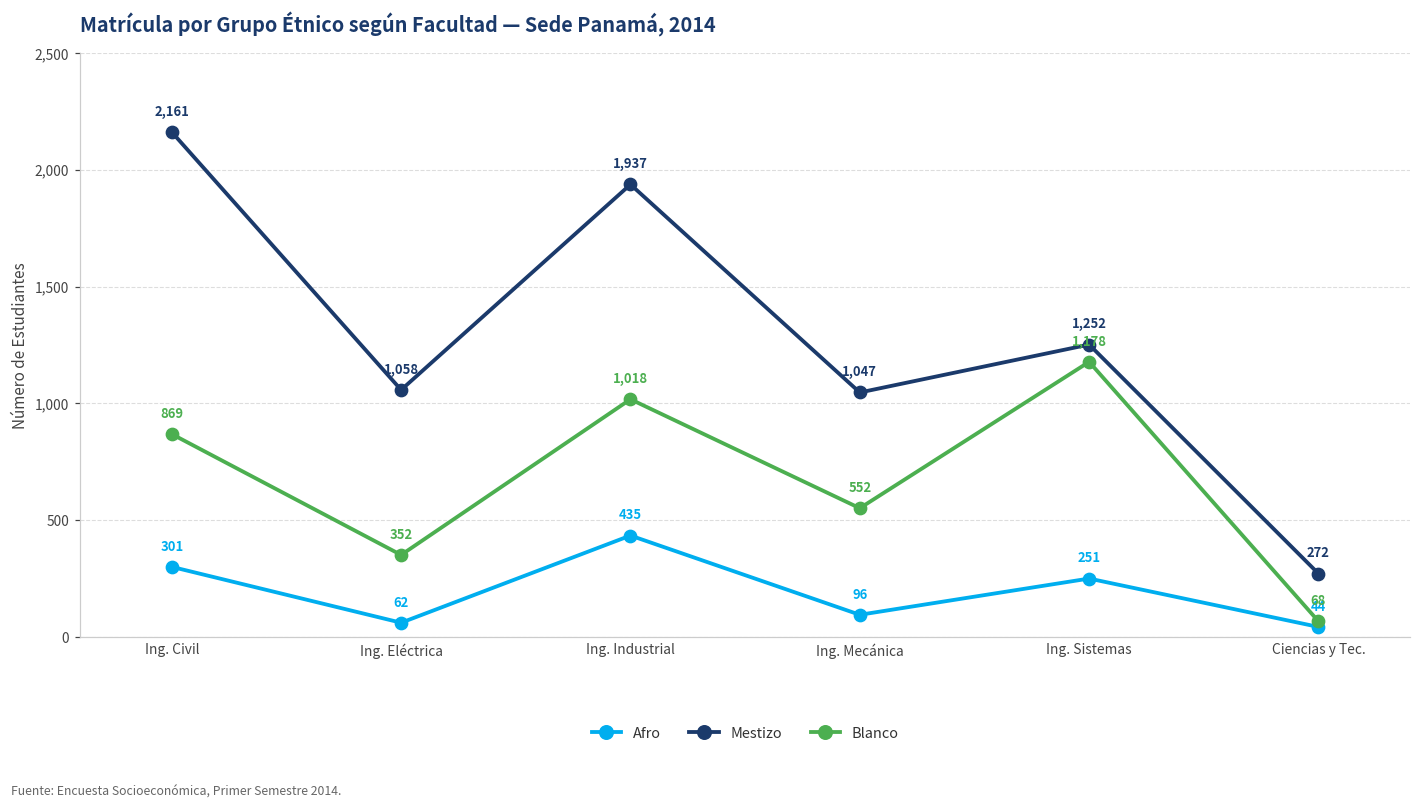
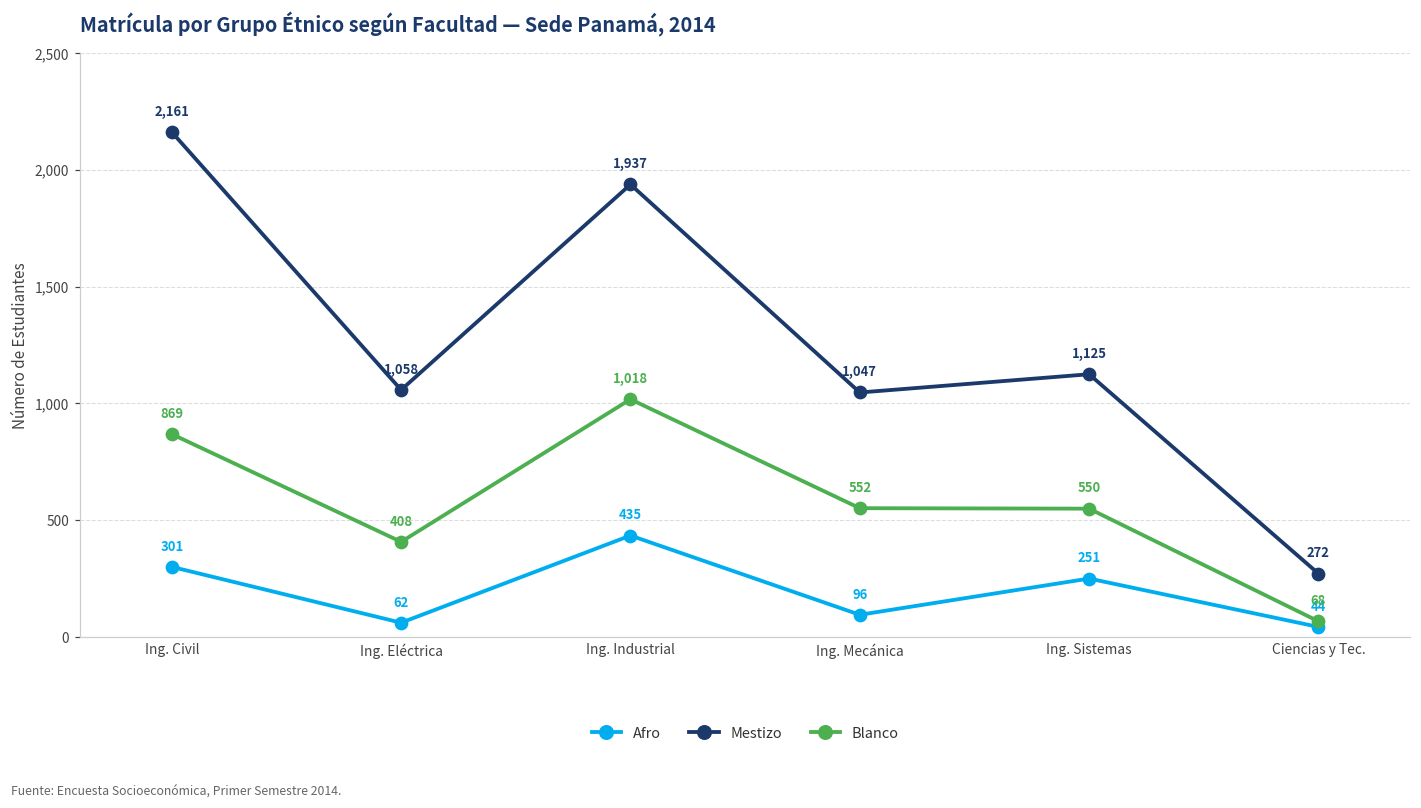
Blanco, Ing. Eléctrica: 352 -> 408
Mestizo, Ing. Sistemas: 1,252 -> 1,125
Blanco, Ing. Sistemas: 1,178 -> 550
